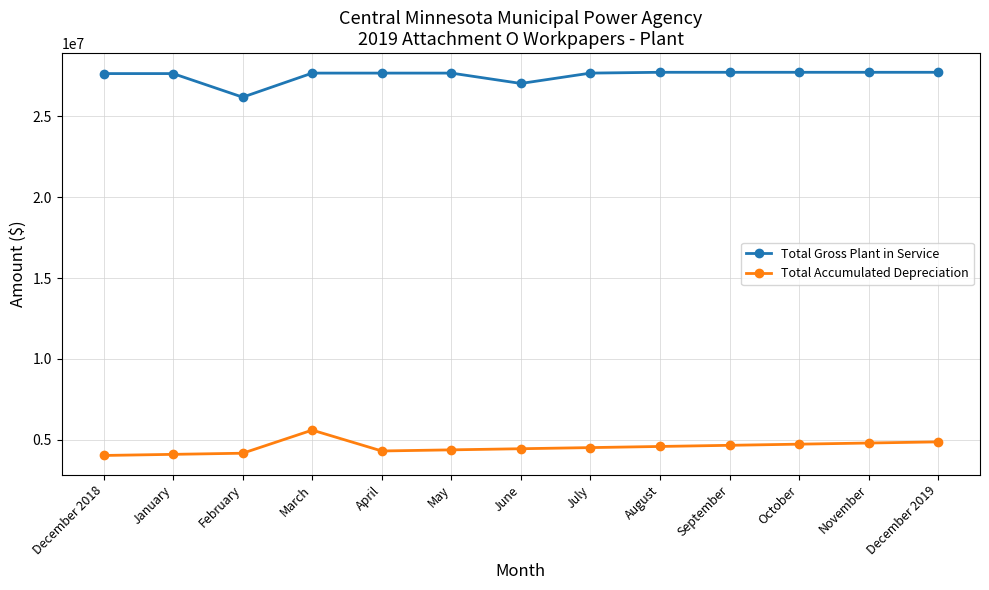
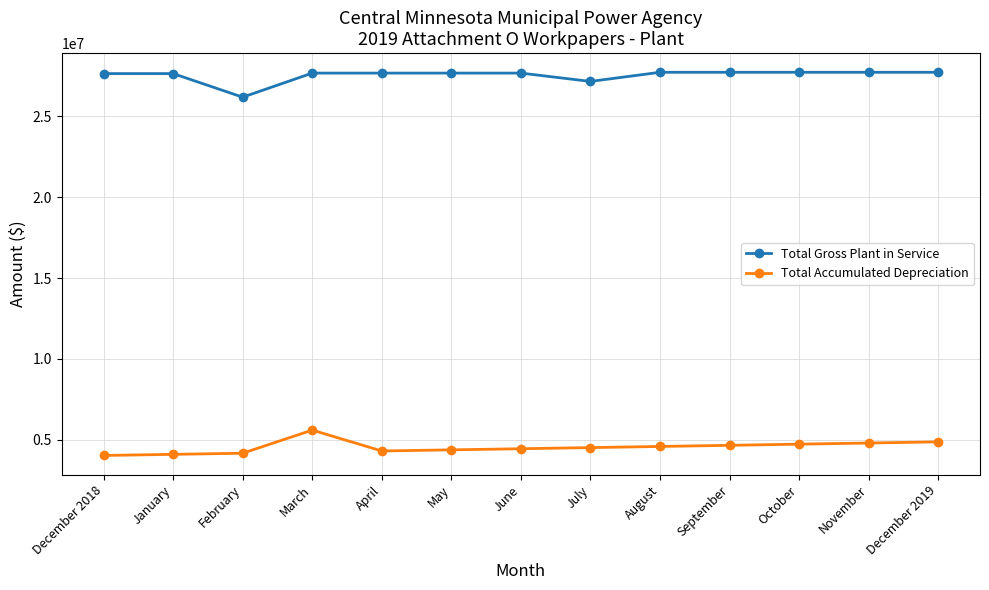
Total Gross Plant in Service, June: 27000000 -> 27700000
Total Gross Plant in Service, July: 27700000 -> 27200000
